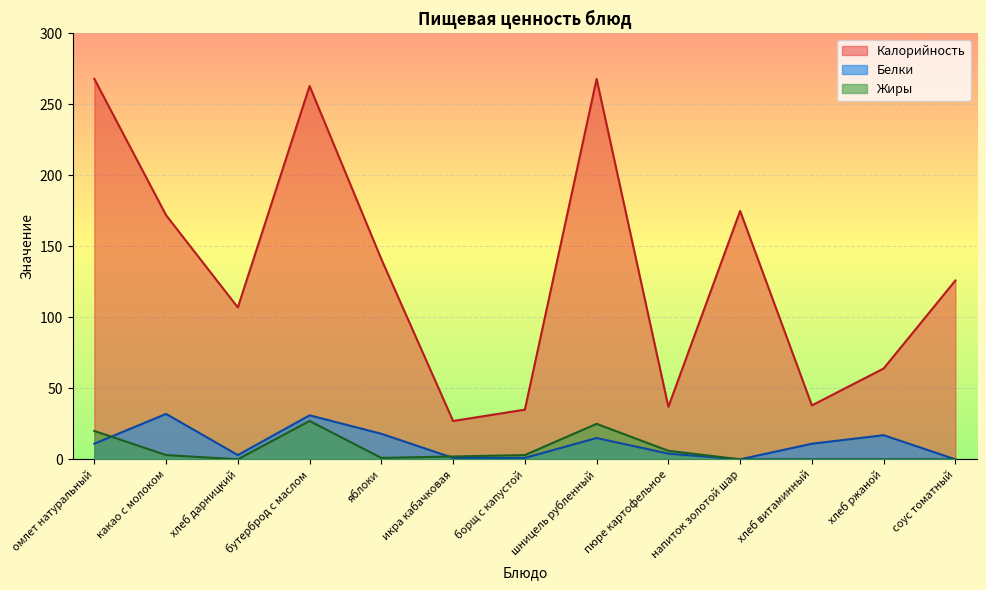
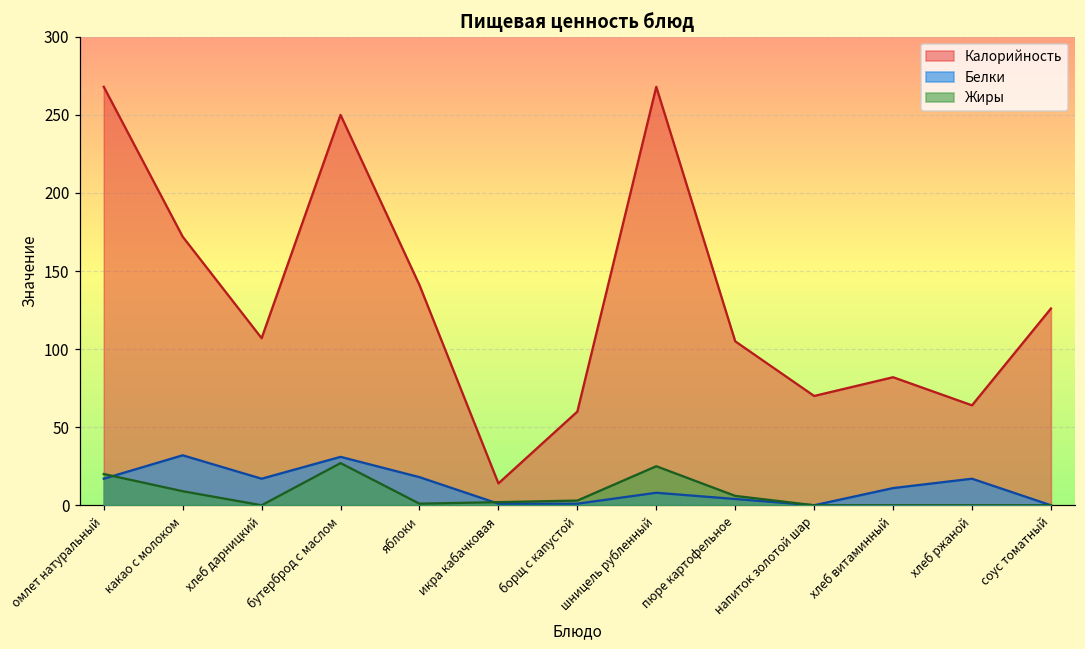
Белки, омлет натуральный: 11 -> 17
Жиры, какао с молоком: 3 -> 9
Белки, хлеб дарницкий: 3 -> 17
Калорийность, бутерброд с маслом: 263 -> 250
Калорийность, икра кабачковая: 27 -> 14
Калорийность, борщ с капустой: 35 -> 60
Белки, шницель рубленный: 15 -> 8
Калорийность, пюре картофельное: 37 -> 105
Калорийность, напиток золотой шар: 175 -> 70
Калорийность, хлеб витаминный: 38 -> 82
